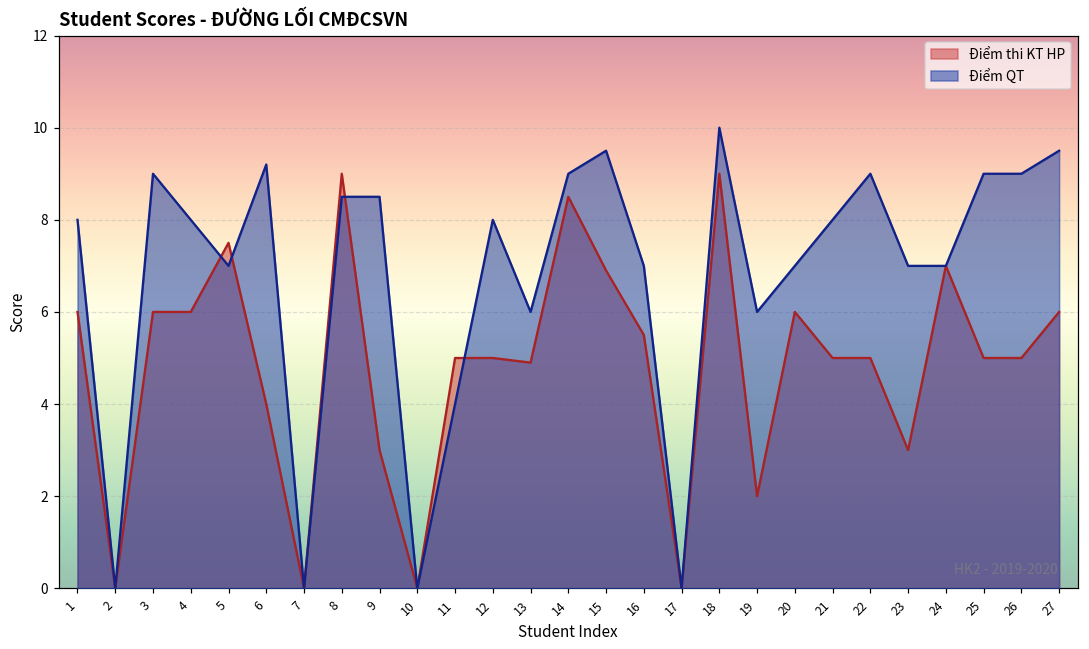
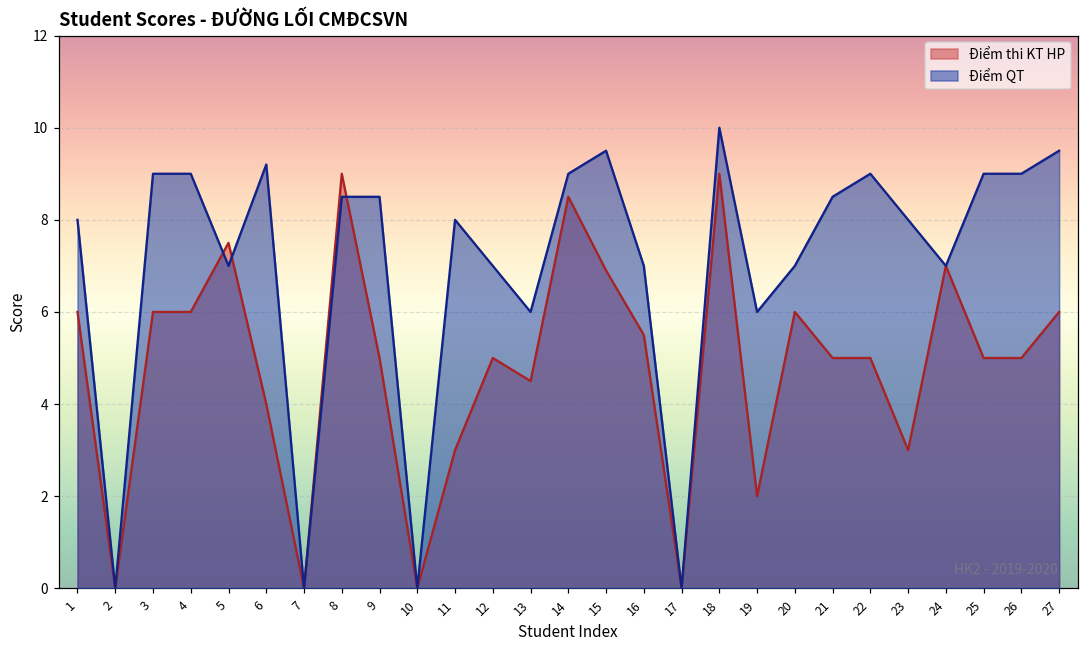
Điểm QT, 4: 8 -> 9
Điểm thi KT HP, 9: 3 -> 5
Điểm thi KT HP, 11: 5 -> 3
Điểm QT, 11: 4 -> 8
Điểm QT, 12: 8 -> 7
Điểm thi KT HP, 13: 4.9 -> 4.5
Điểm QT, 21: 8.0 -> 8.5
Điểm QT, 23: 7 -> 8
